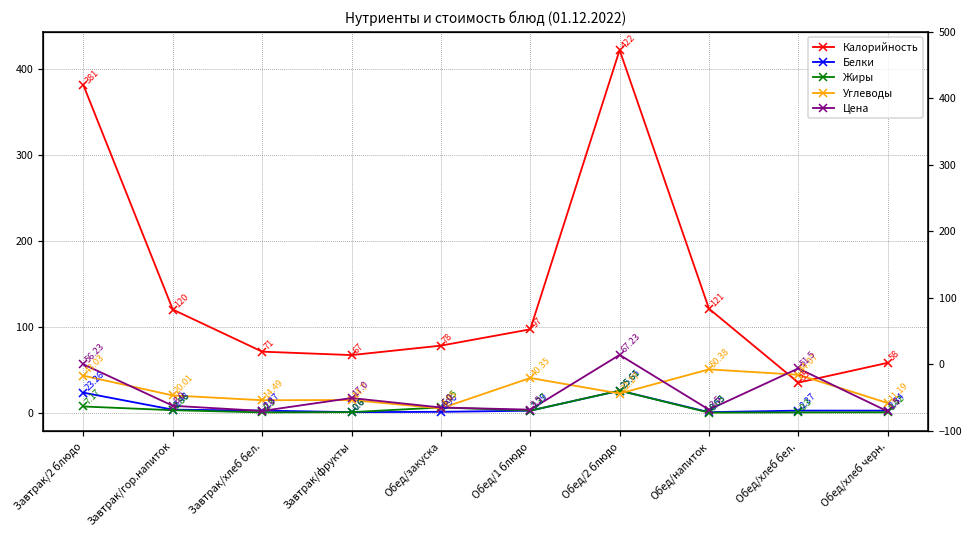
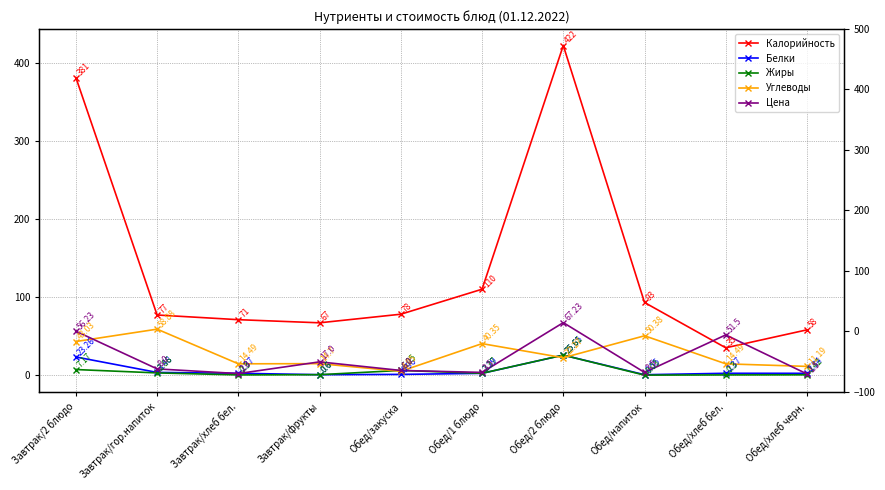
Калорийность, Завтрак/гор.напиток: 120 -> 77
Углеводы, Завтрак/гор.напиток: 20.01 -> 58.88
Калорийность, Обед/1 блюдо: 97 -> 110
Калорийность, Обед/напиток: 121 -> 93
Углеводы, Обед/хлеб бел.: 44.07 -> 14.49
